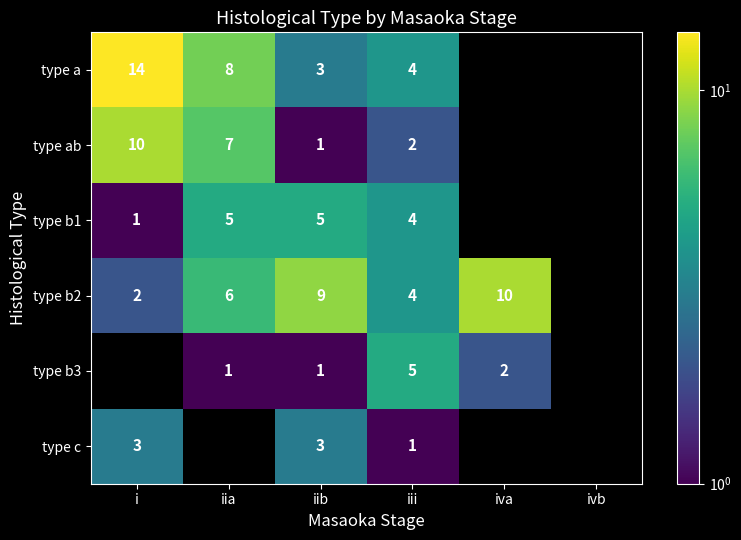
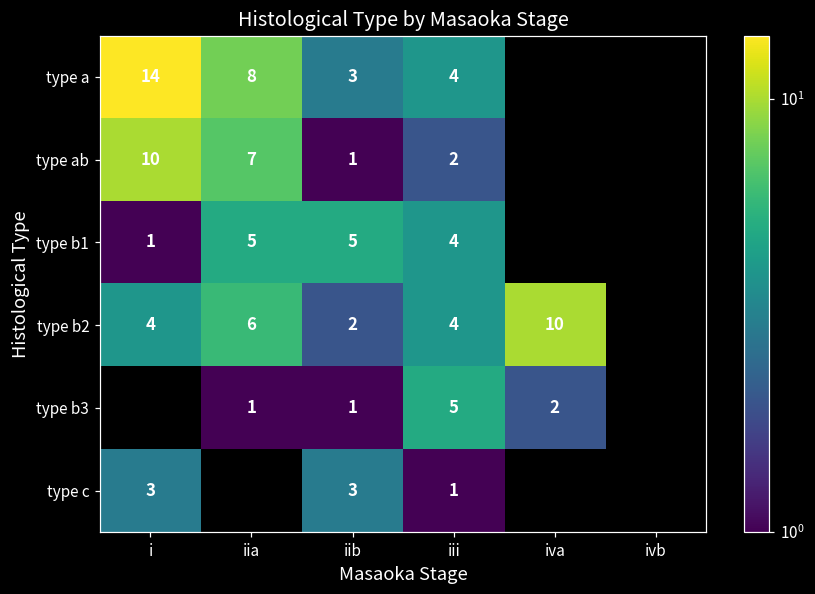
type b2, i: 2 -> 4
type b2, iib: 9 -> 2
